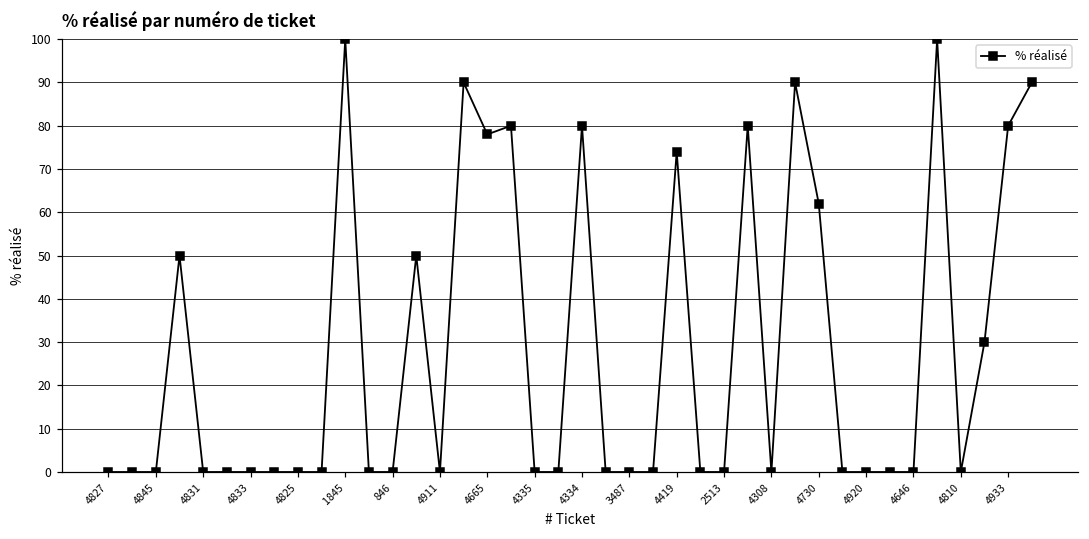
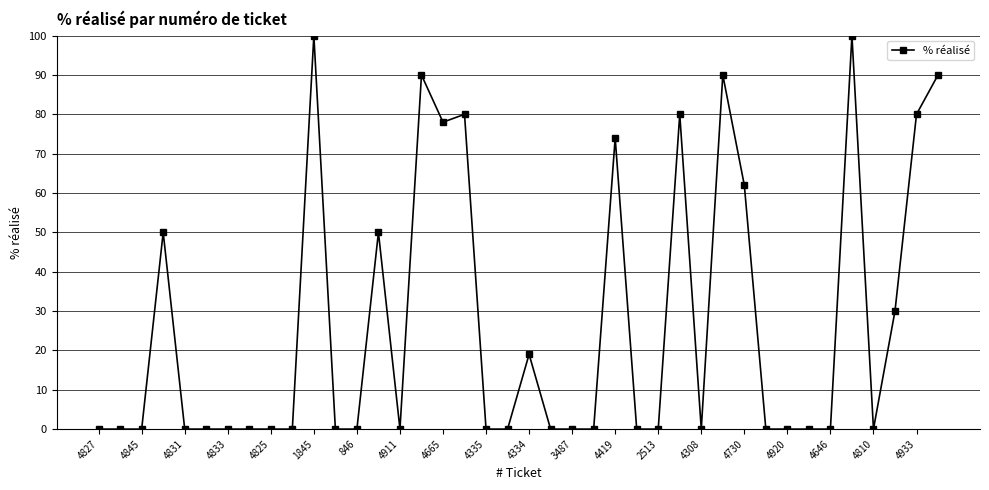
4334: 80 -> 19
